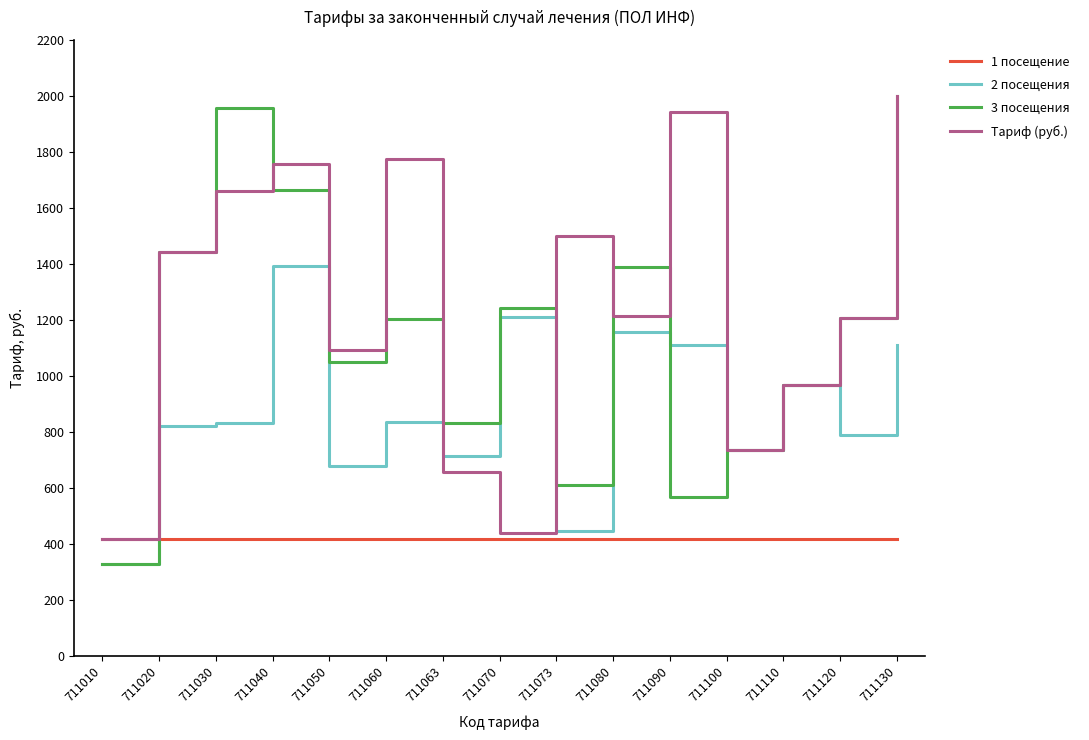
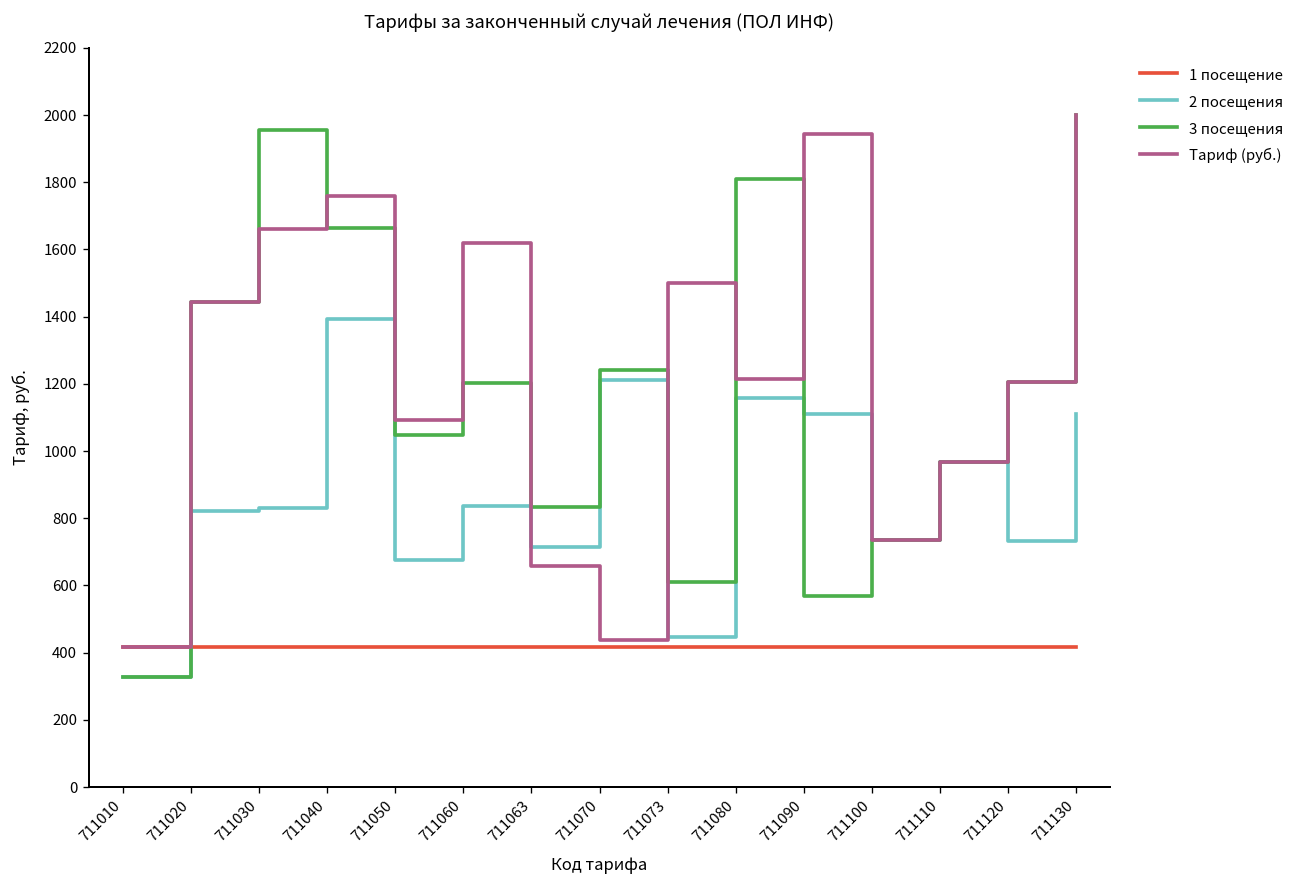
Тариф (руб.), 711060: 1780 -> 1620
3 посещения, 711080: 1390 -> 1810
2 посещения, 711120: 790 -> 730
